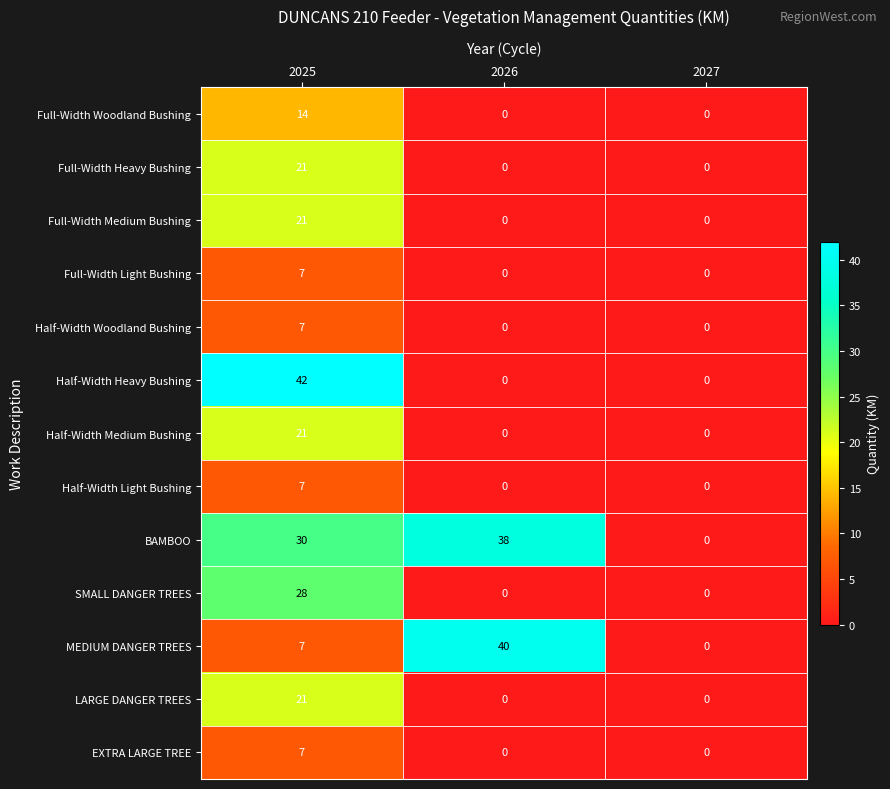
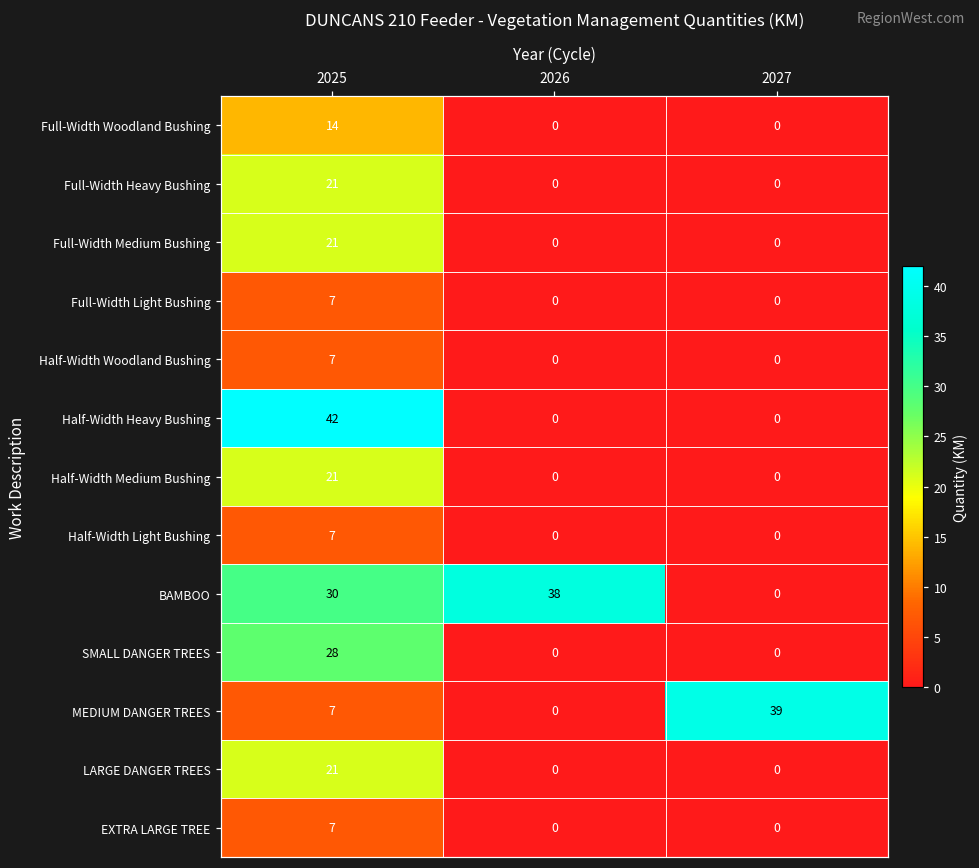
MEDIUM DANGER TREES, 2026: 40 -> 0
MEDIUM DANGER TREES, 2027: 0 -> 39
